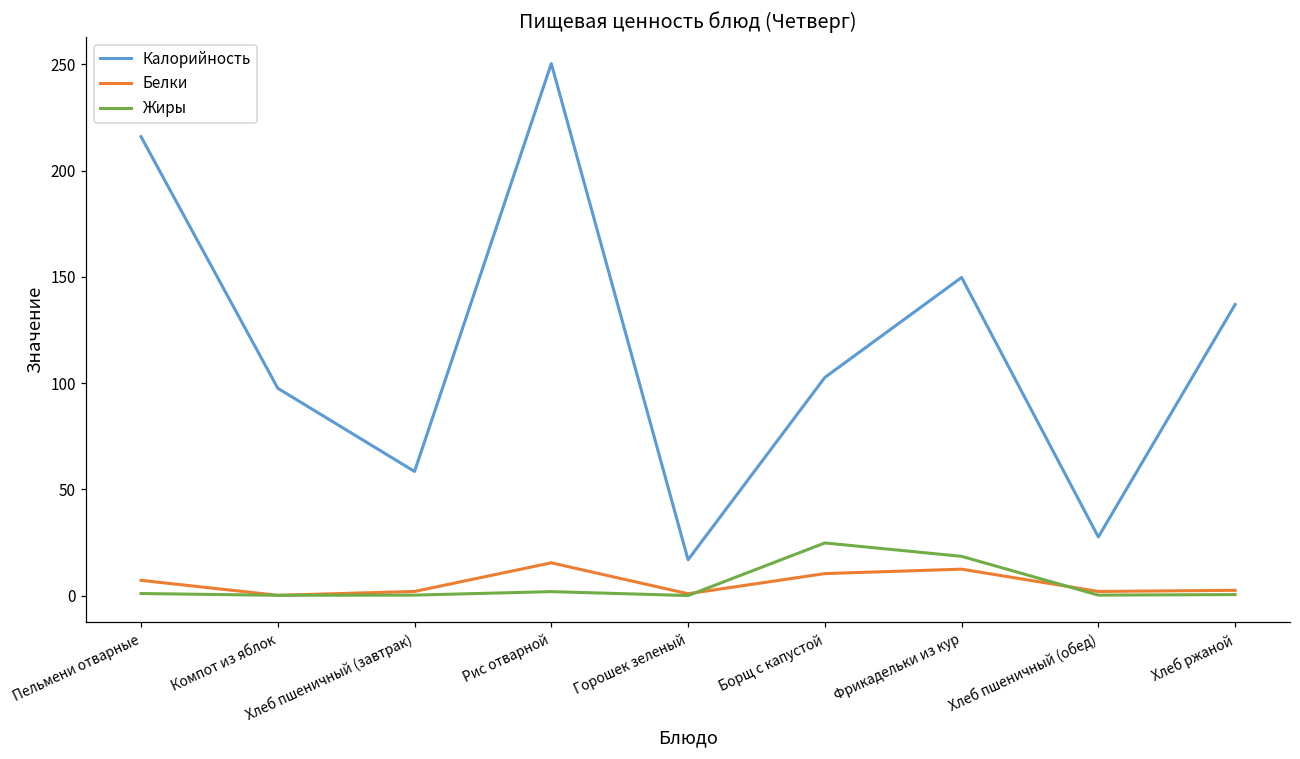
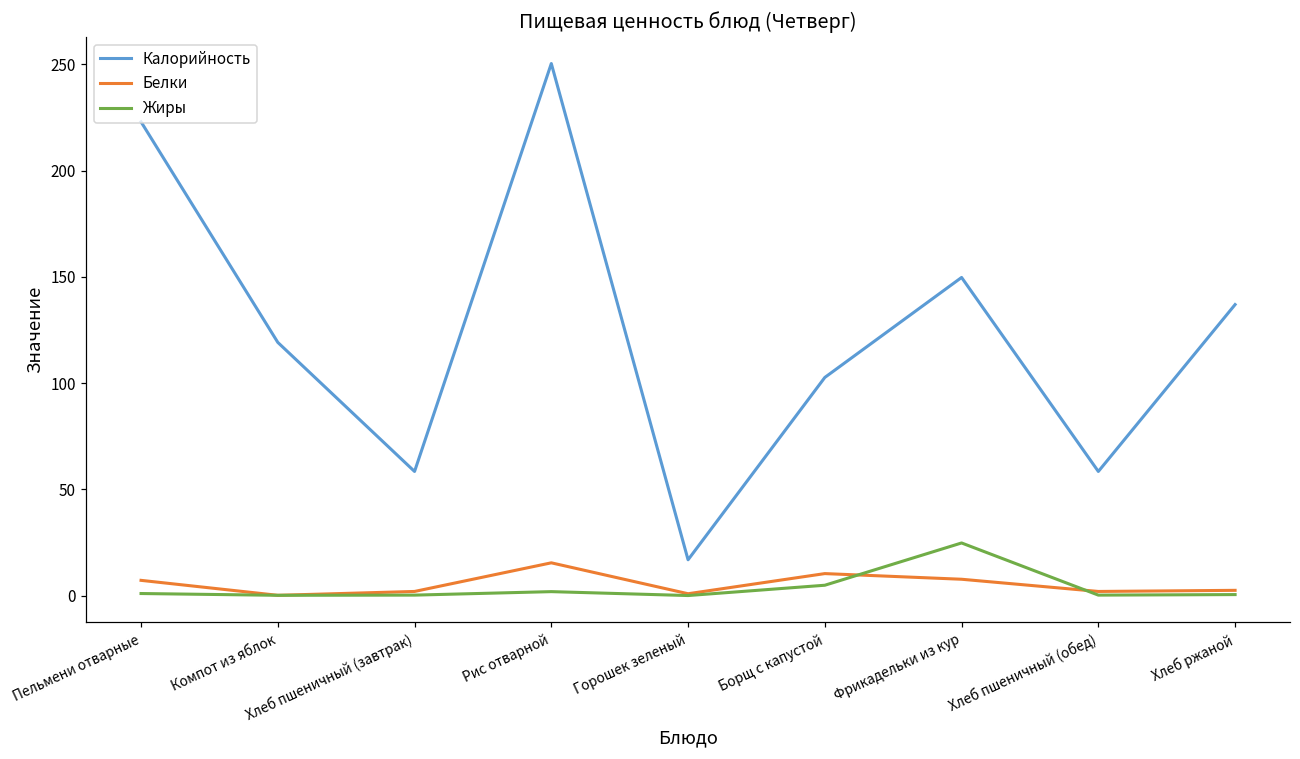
Калорийность, Пельмени отварные: 216 -> 223
Калорийность, Компот из яблок: 98 -> 119
Жиры, Борщ с капустой: 25 -> 5
Белки, Фрикадельки из кур: 12 -> 8
Жиры, Фрикадельки из кур: 19 -> 25
Калорийность, Хлеб пшеничный (обед): 28 -> 58
